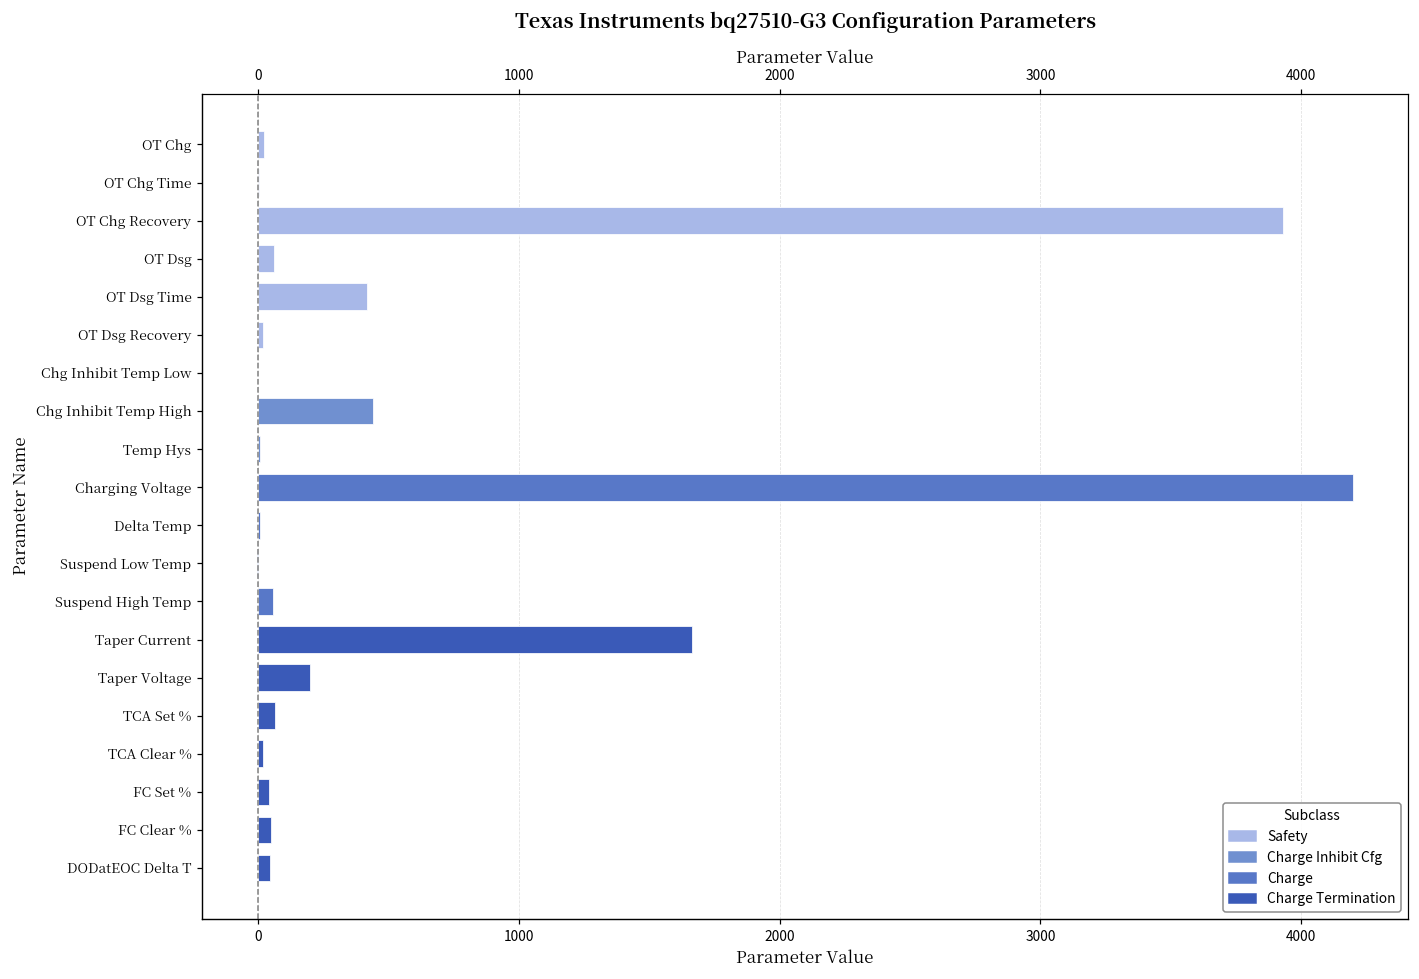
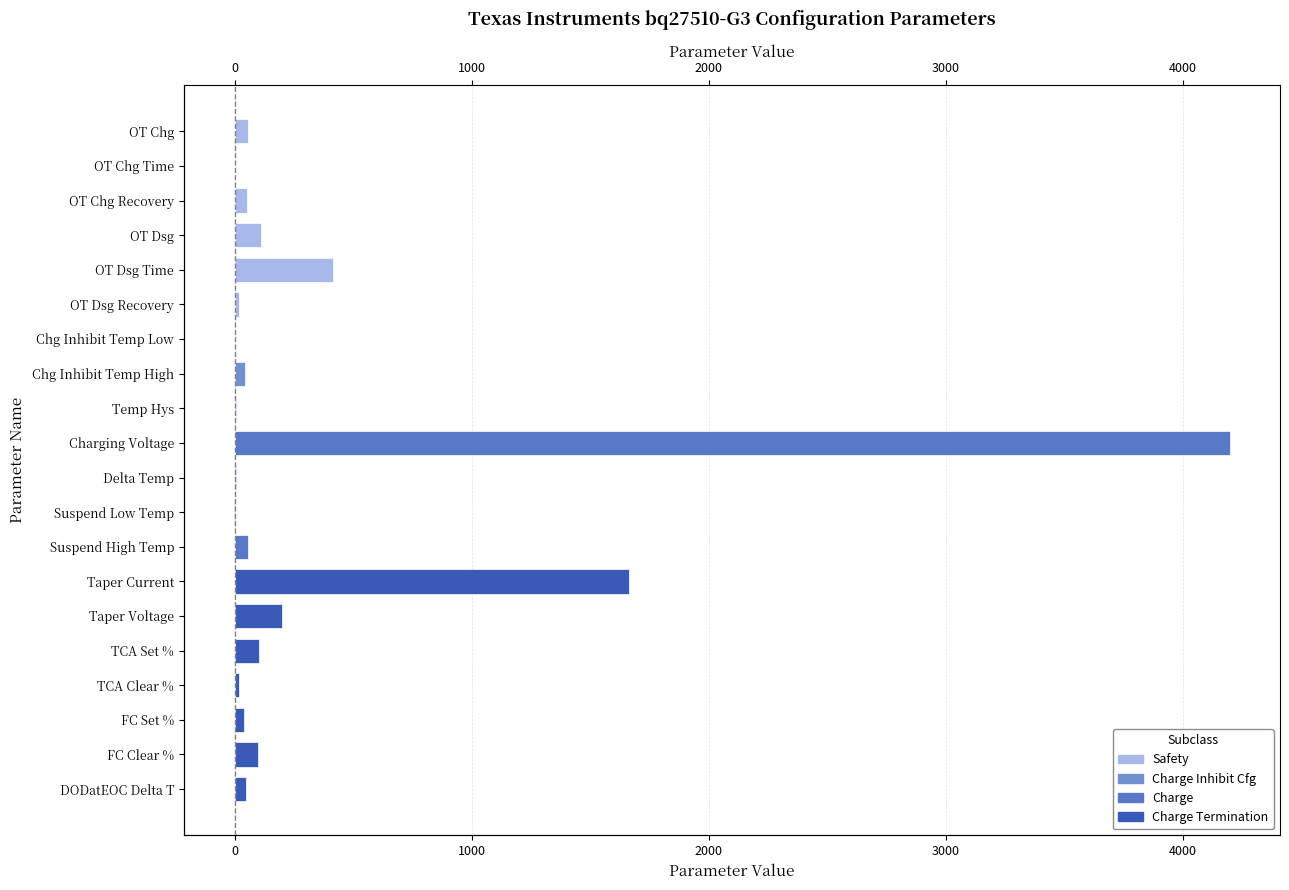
OT Chg: 20 -> 60
OT Chg Recovery: 3930 -> 50
OT Dsg: 60 -> 110
Chg Inhibit Temp High: 440 -> 50
TCA Set %: 60 -> 100
FC Clear %: 50 -> 100
